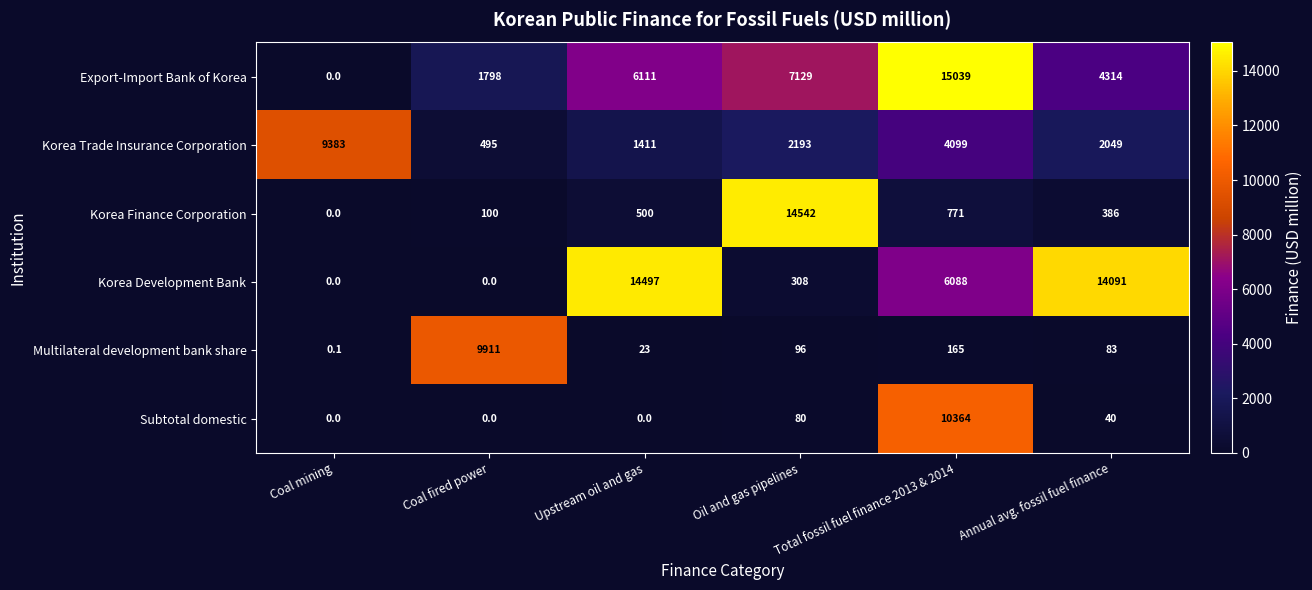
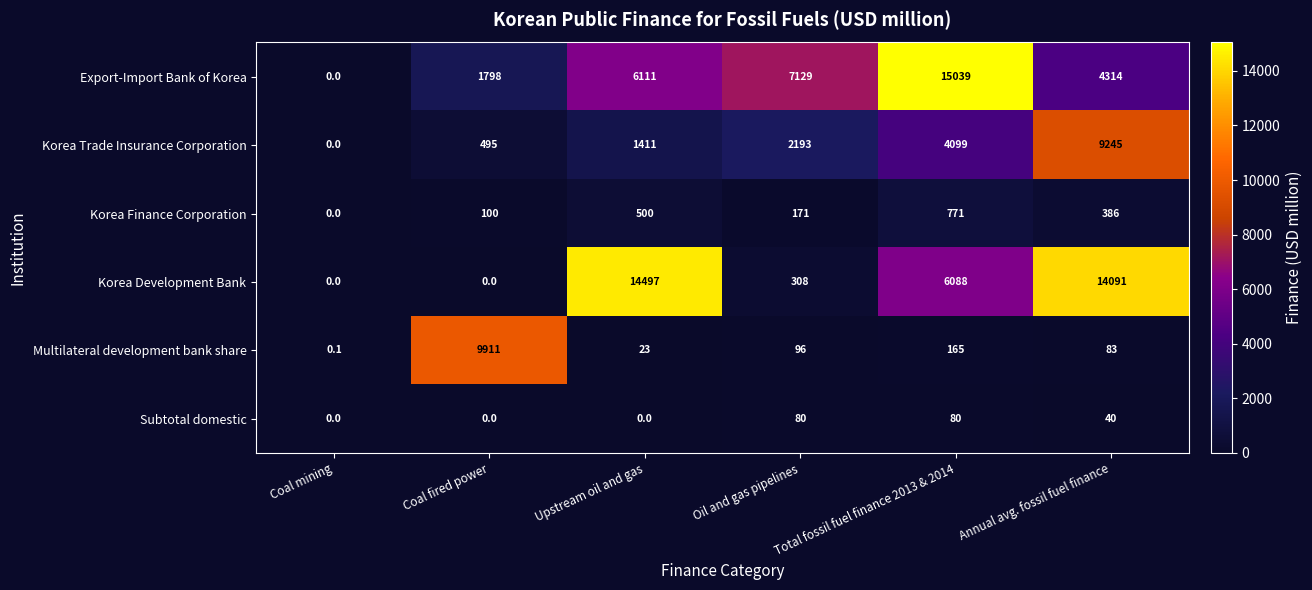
Korea Trade Insurance Corporation, Coal mining: 9383 -> 0.0
Korea Trade Insurance Corporation, Annual avg. fossil fuel finance: 2049 -> 9245
Korea Finance Corporation, Oil and gas pipelines: 14542 -> 171
Subtotal domestic, Total fossil fuel finance 2013 & 2014: 10364 -> 80
